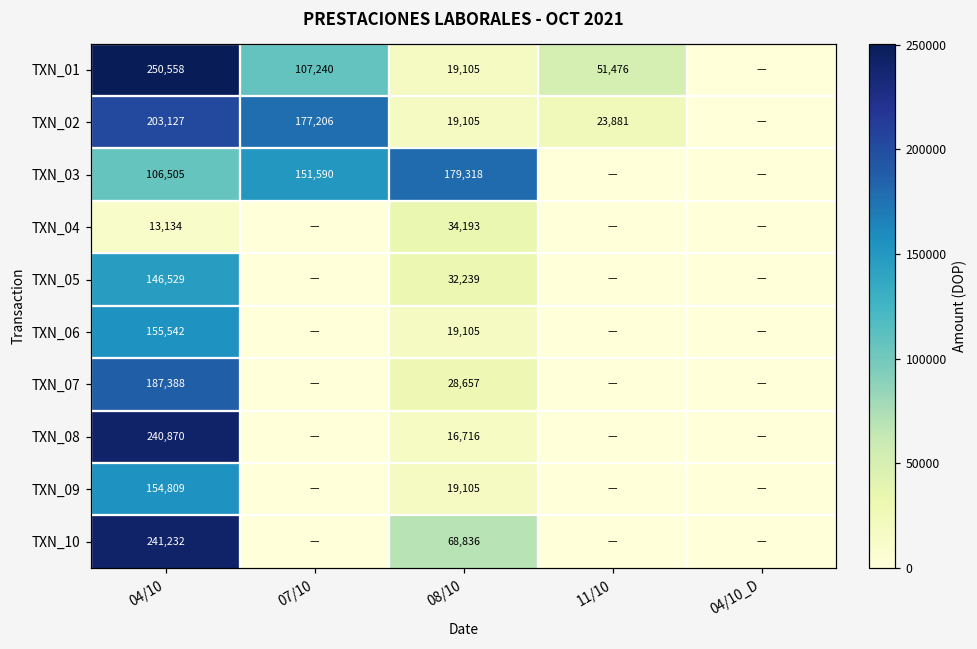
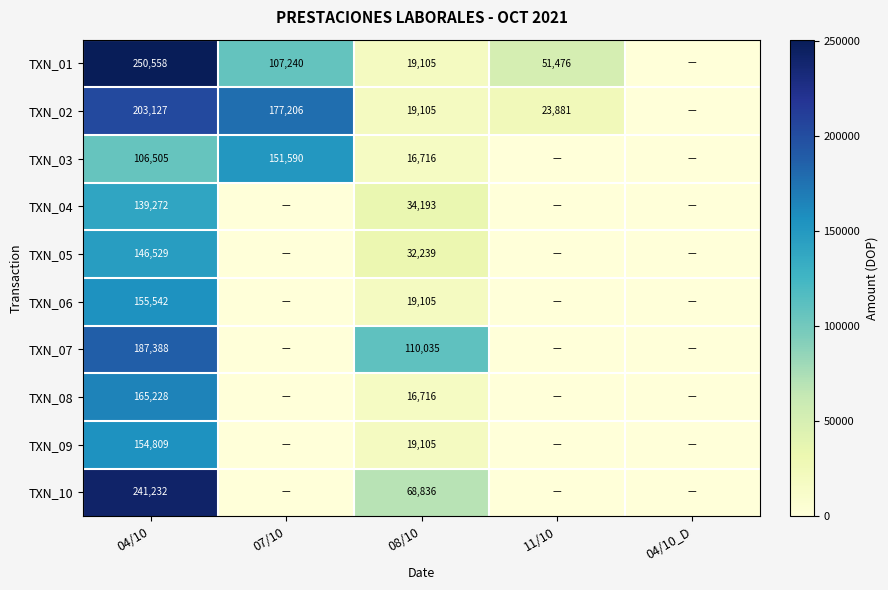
TXN_03, 08/10: 179,318 -> 16,716
TXN_04, 04/10: 13,134 -> 139,272
TXN_07, 08/10: 28,657 -> 110,035
TXN_08, 04/10: 240,870 -> 165,228
